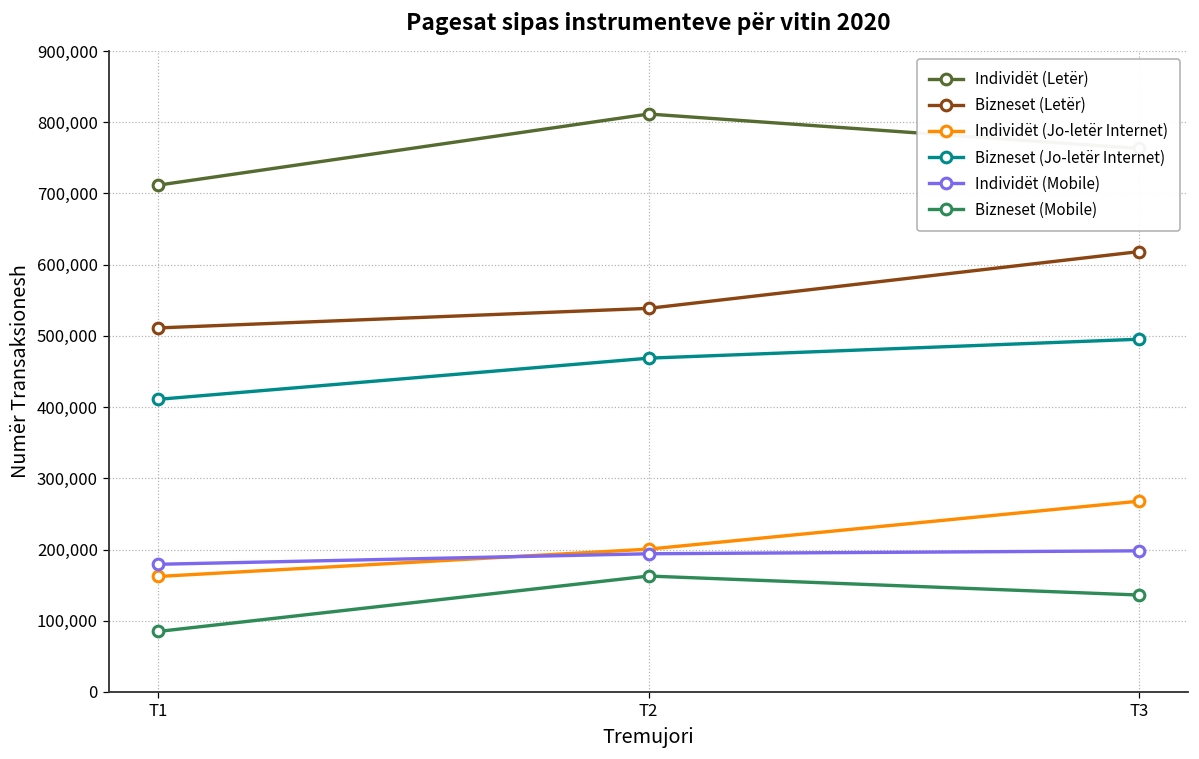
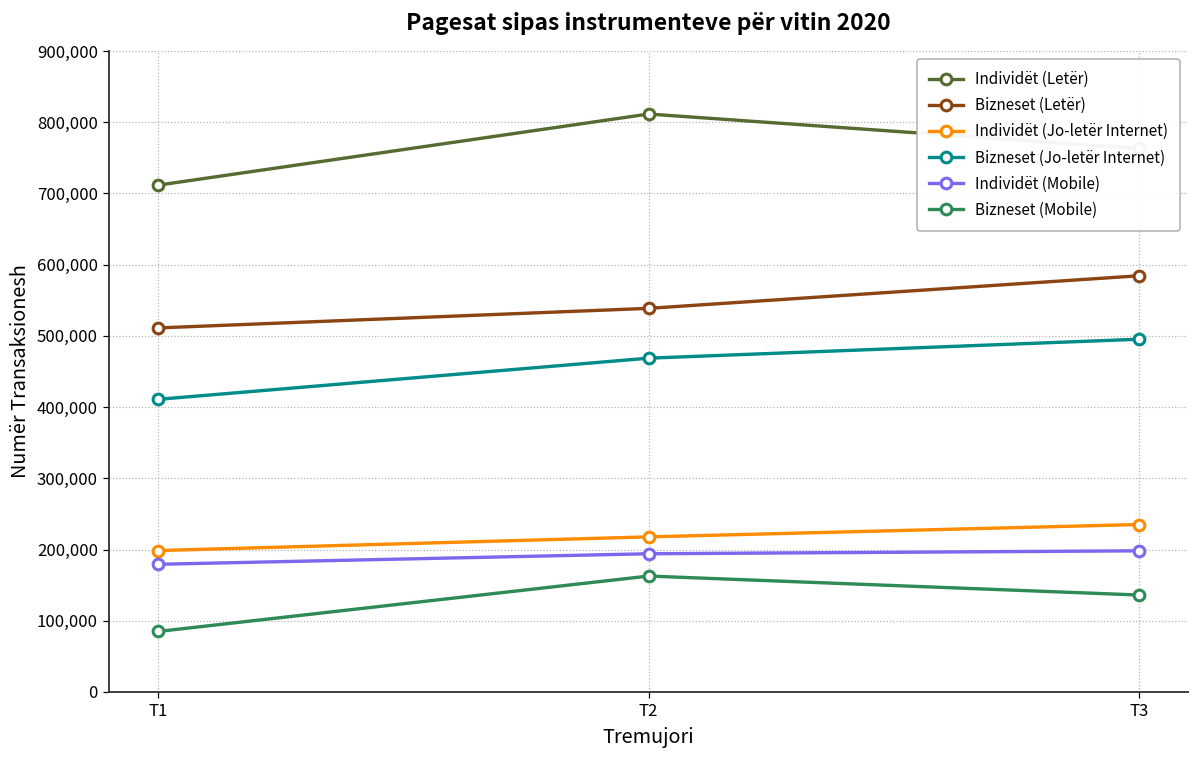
Individët (Jo-letër Internet), T1: 160,000 -> 200,000
Individët (Jo-letër Internet), T2: 200,000 -> 220,000
Bizneset (Letër), T3: 620,000 -> 580,000
Individët (Jo-letër Internet), T3: 270,000 -> 240,000
